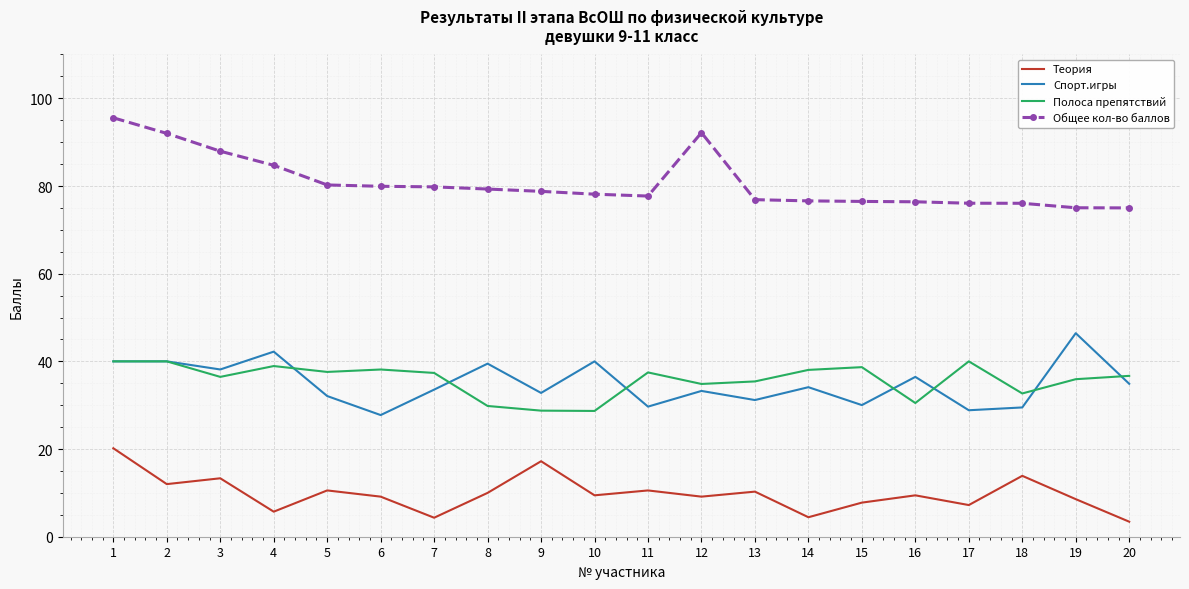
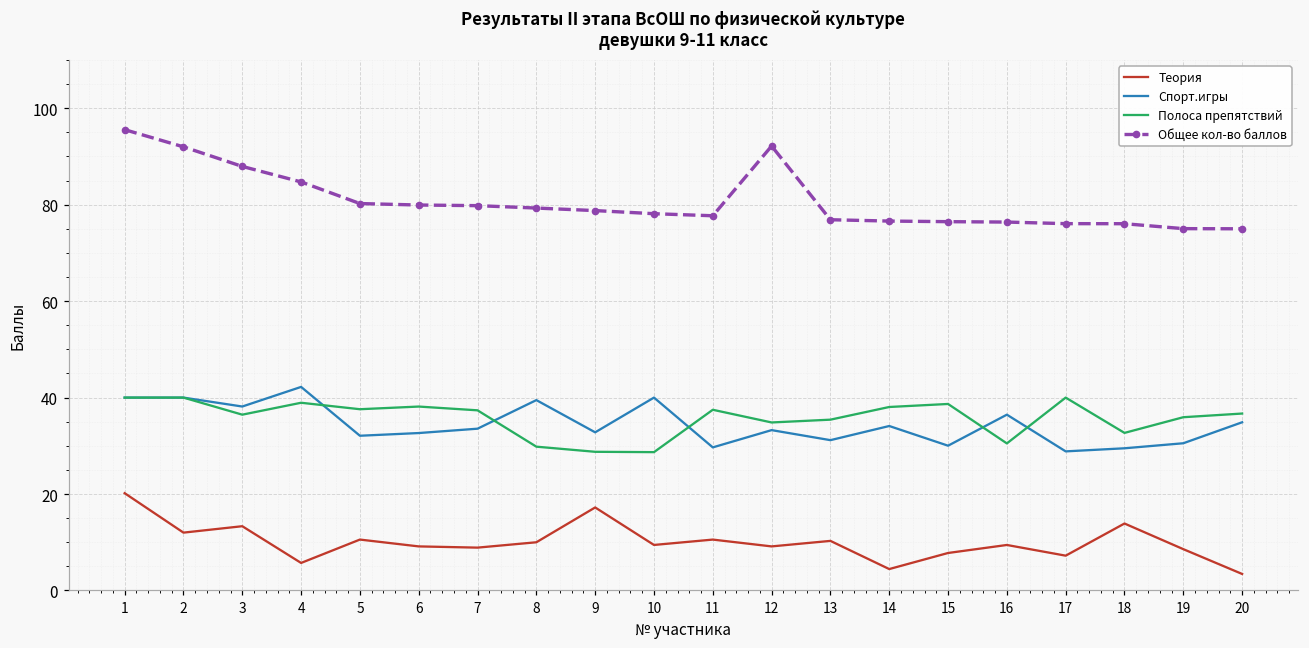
Спорт.игры, 6: 28 -> 33
Теория, 7: 4 -> 9
Спорт.игры, 19: 46 -> 31
